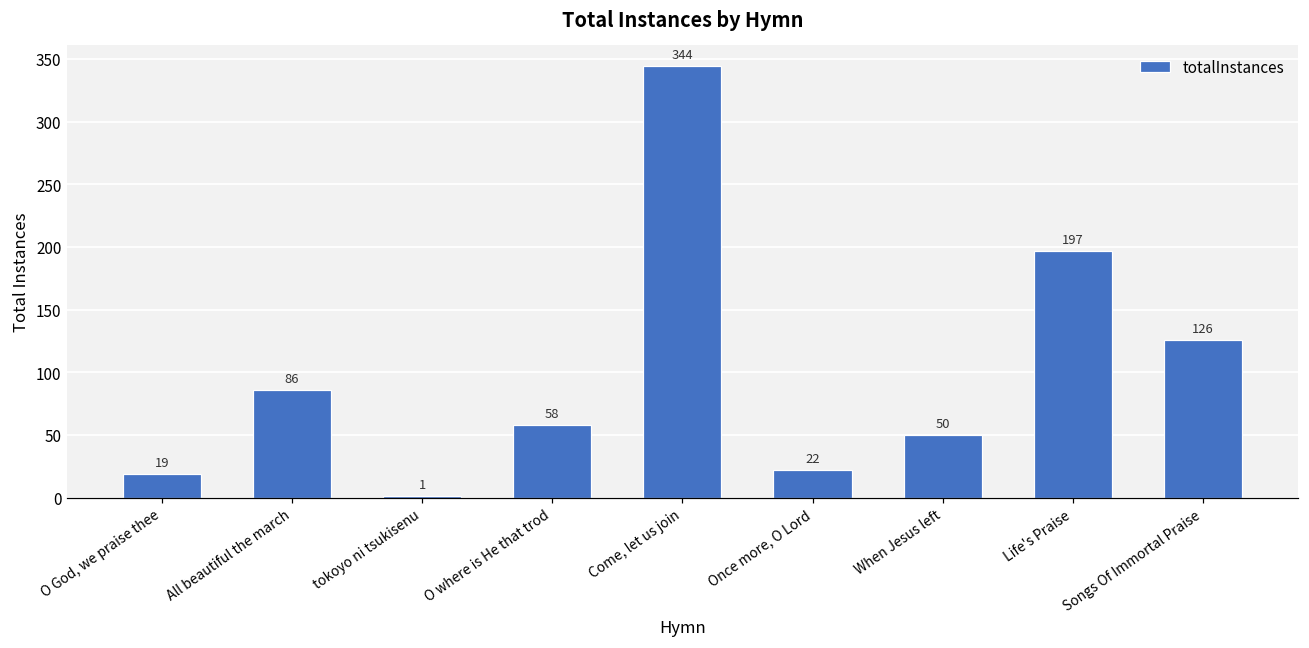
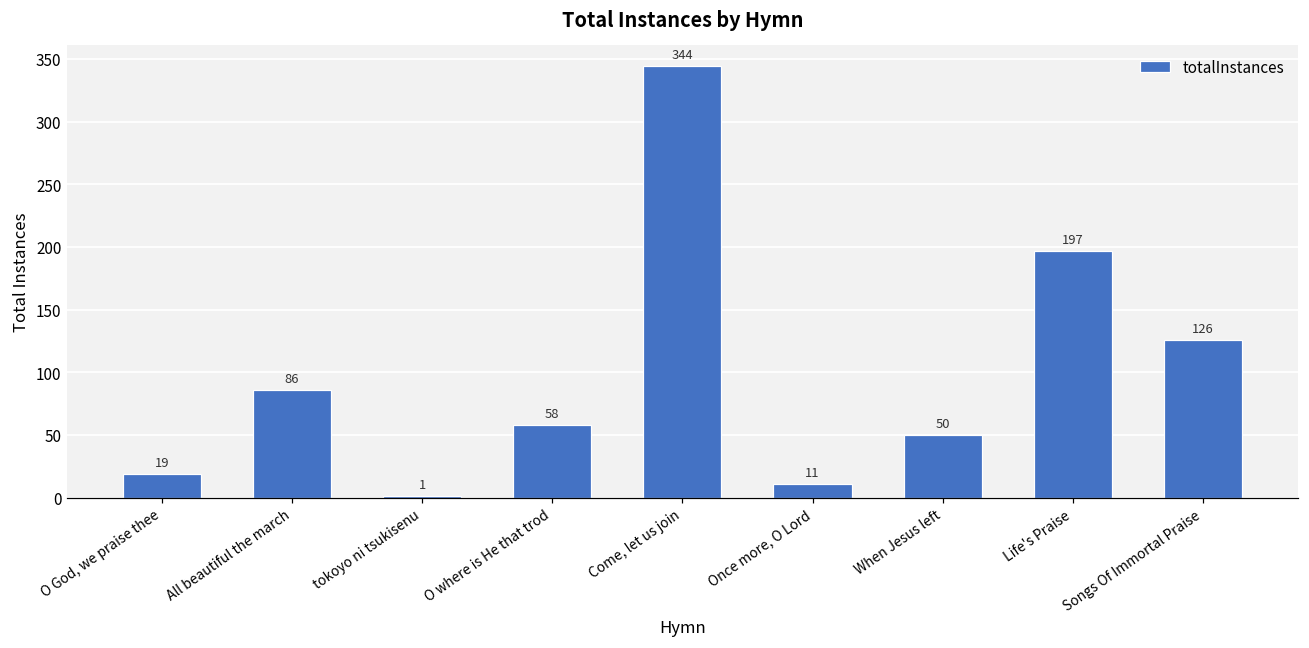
Once more, O Lord: 22 -> 11
